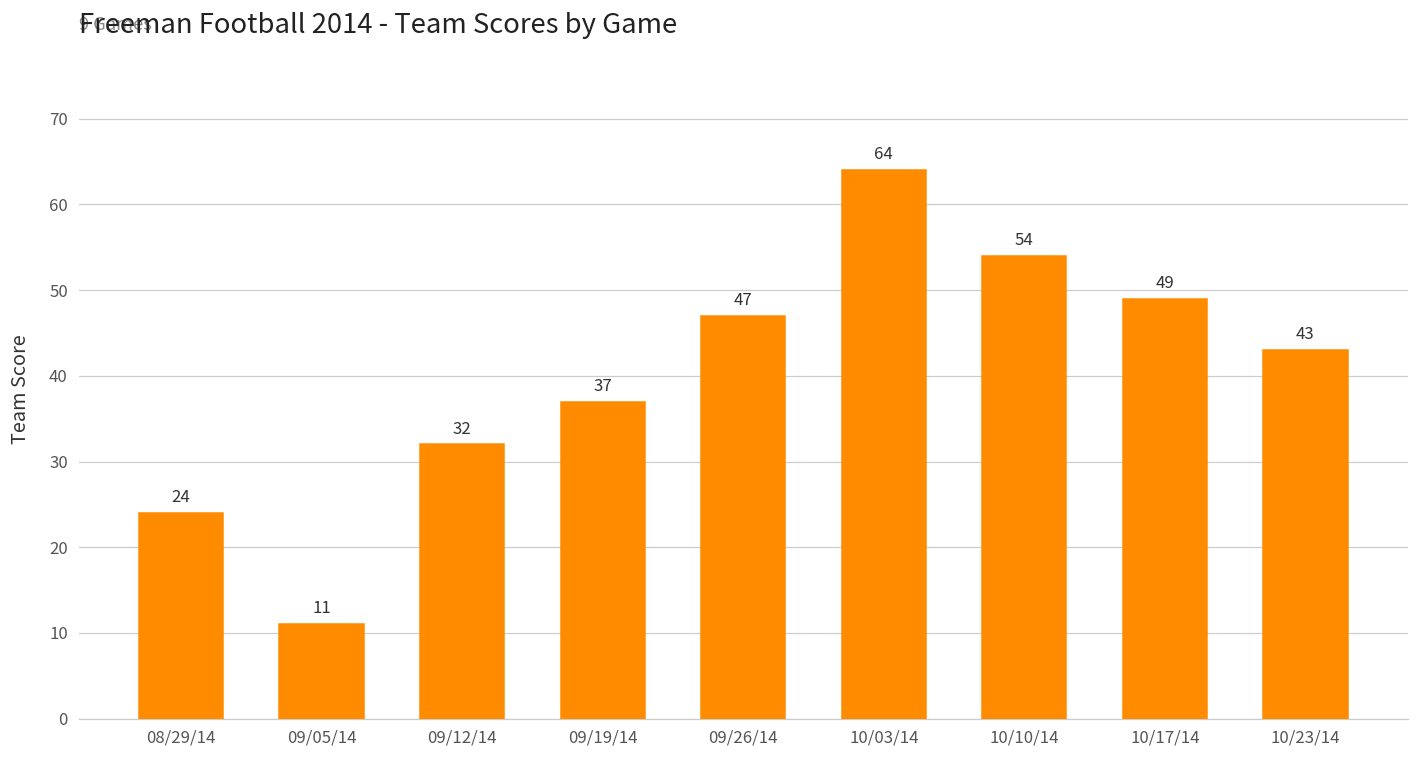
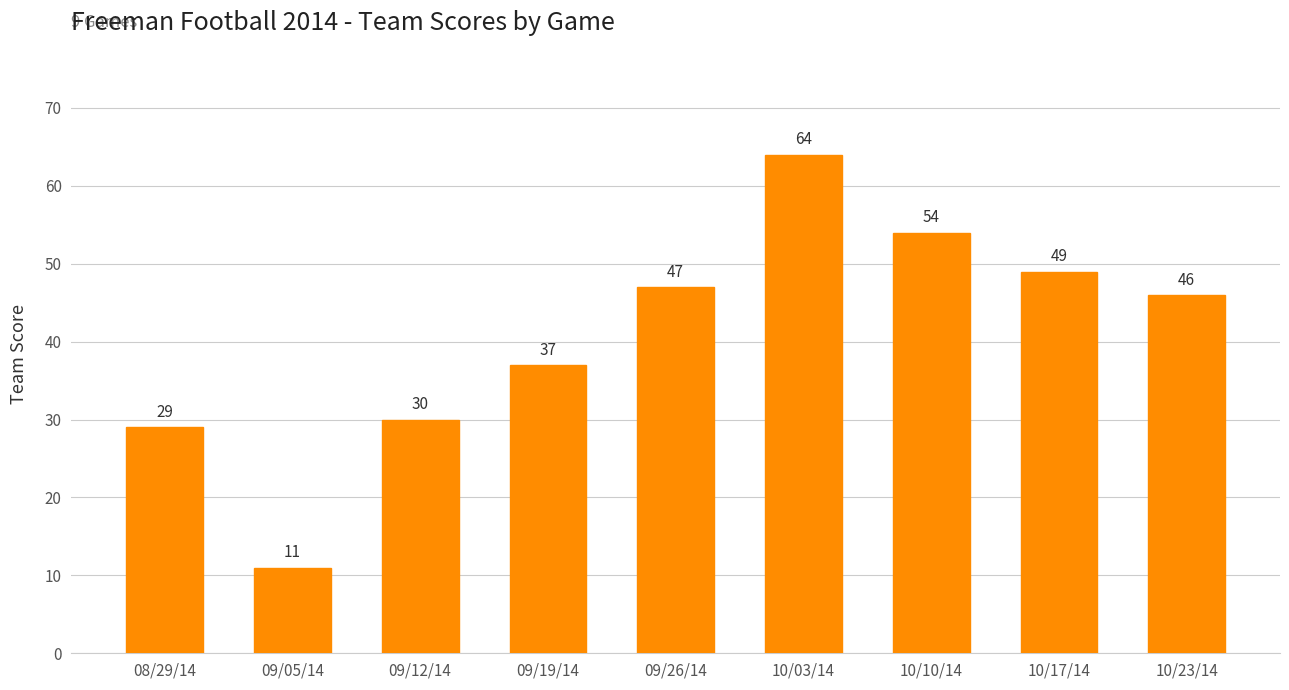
08/29/14: 24 -> 29
09/12/14: 32 -> 30
10/23/14: 43 -> 46
